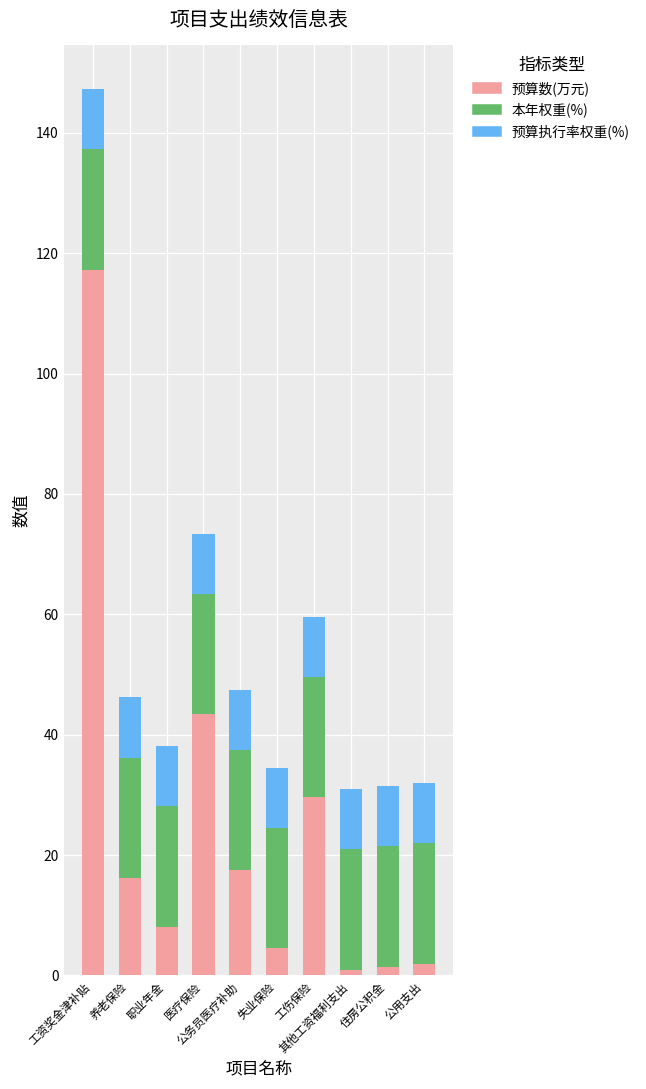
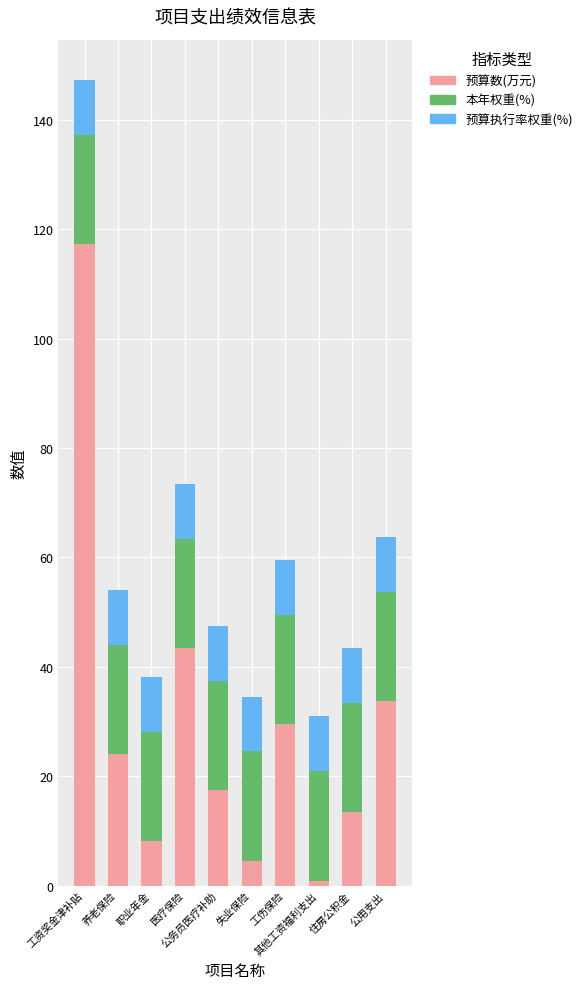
预算数(万元), 养老保险: 16 -> 24
预算数(万元), 住房公积金: 1 -> 13
预算数(万元), 公用支出: 2 -> 34
